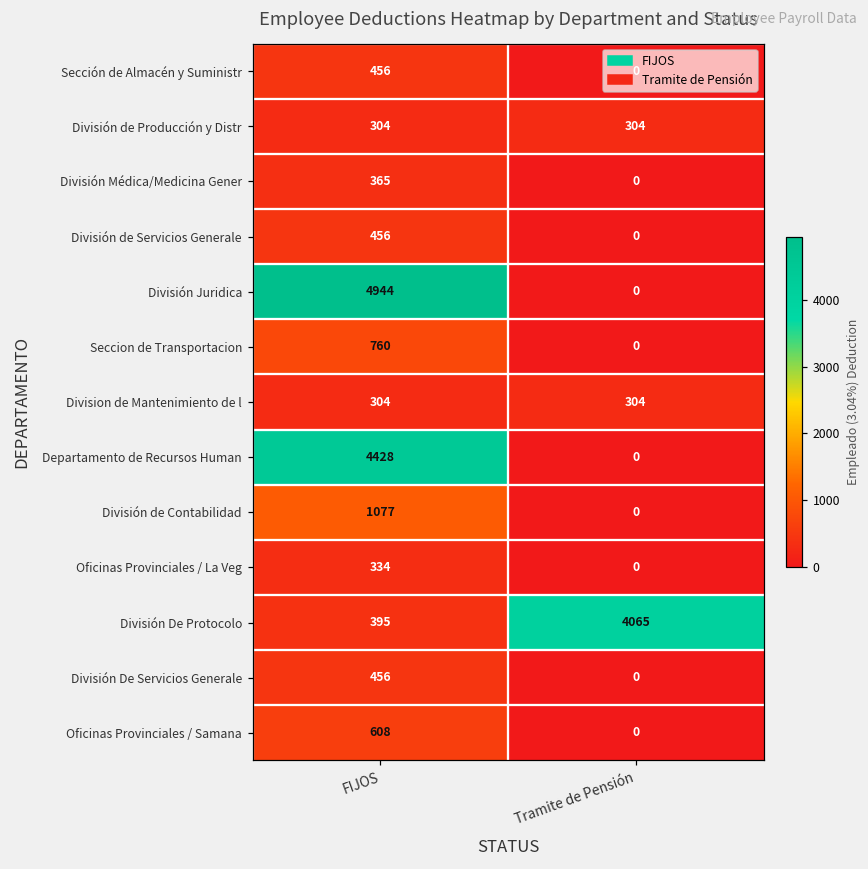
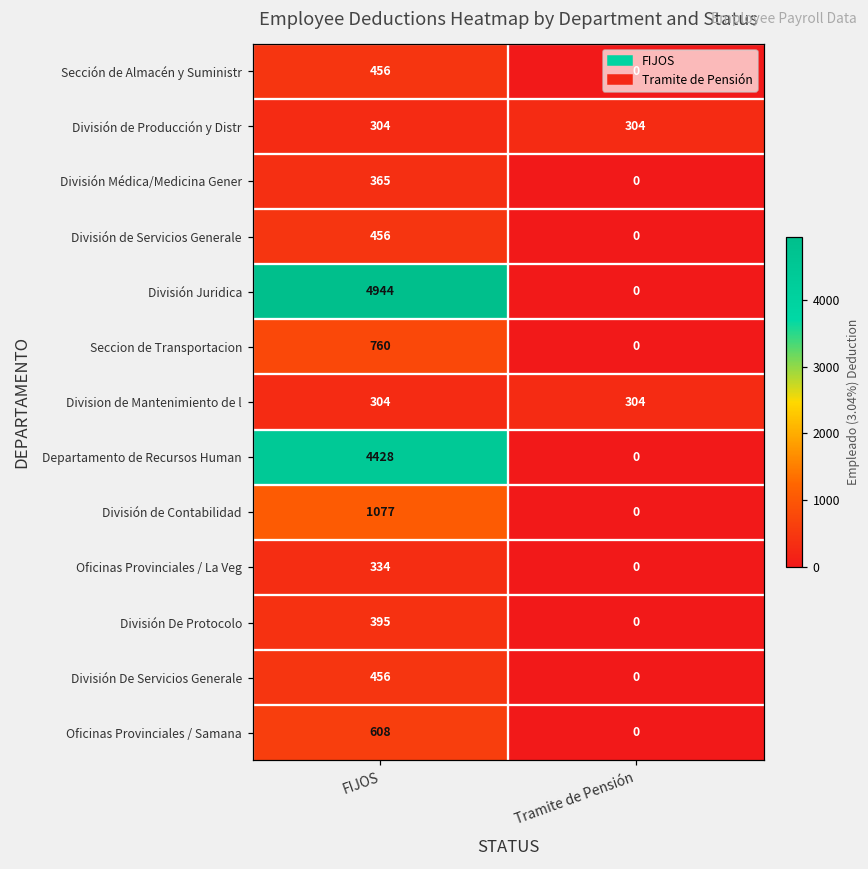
División De Protocolo, Tramite de Pensión: 4065 -> 0
